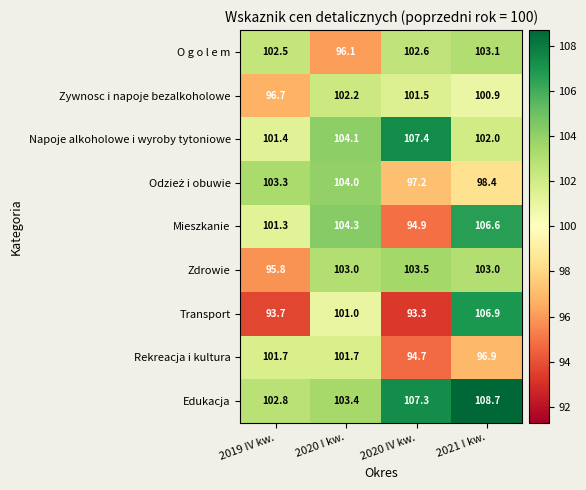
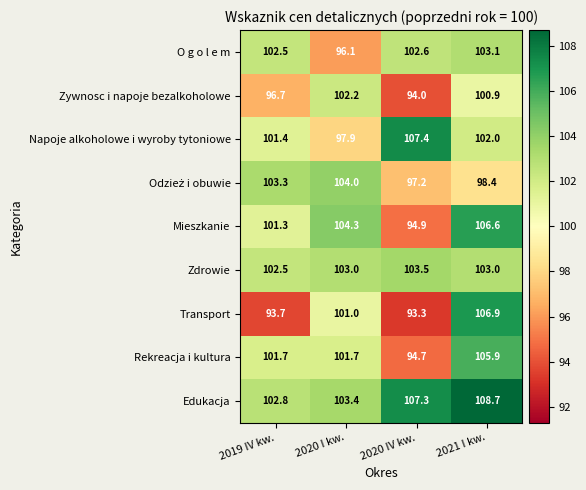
Zywnosc i napoje bezalkoholowe, 2020 IV kw.: 101.5 -> 94.0
Napoje alkoholowe i wyroby tytoniowe, 2020 I kw.: 104.1 -> 97.9
Zdrowie, 2019 IV kw.: 95.8 -> 102.5
Rekreacja i kultura, 2021 I kw.: 96.9 -> 105.9
